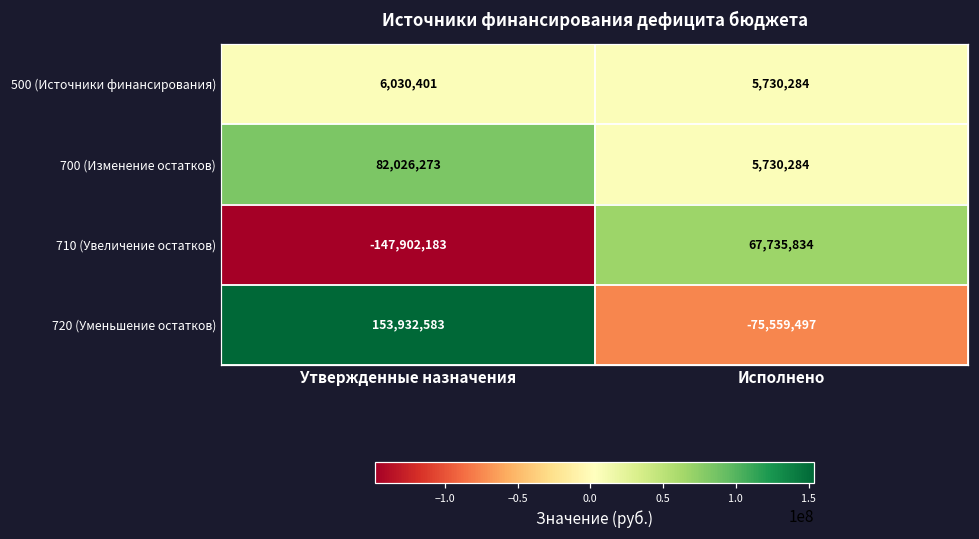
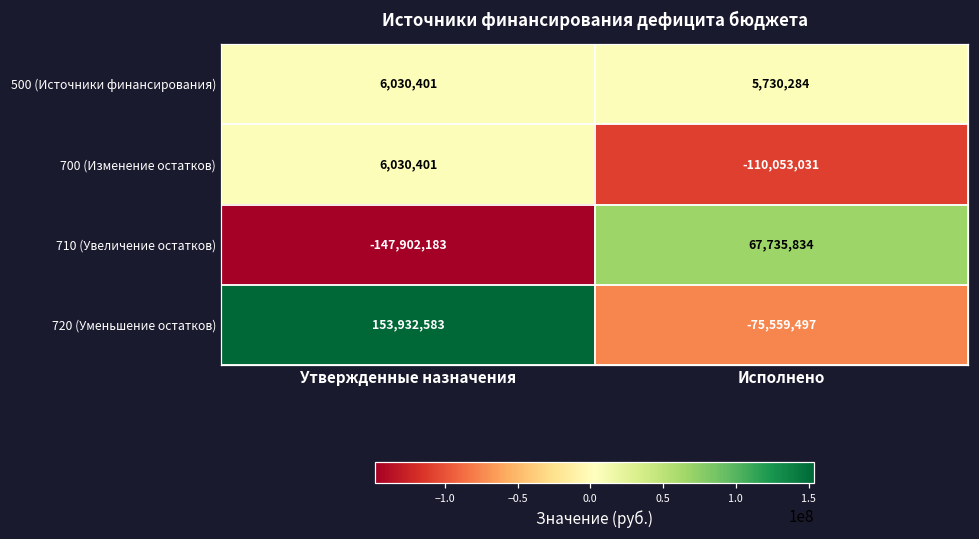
700 (Изменение остатков), Утвержденные назначения: 82,026,273 -> 6,030,401
700 (Изменение остатков), Исполнено: 5,730,284 -> -110,053,031
